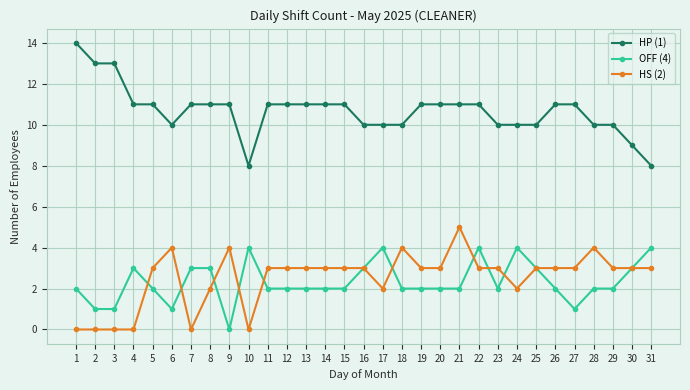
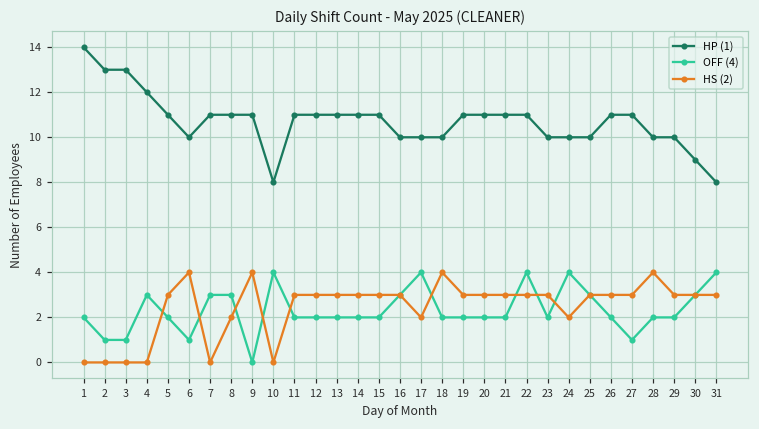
HP (1), 4: 11 -> 12
HS (2), 21: 5 -> 3
